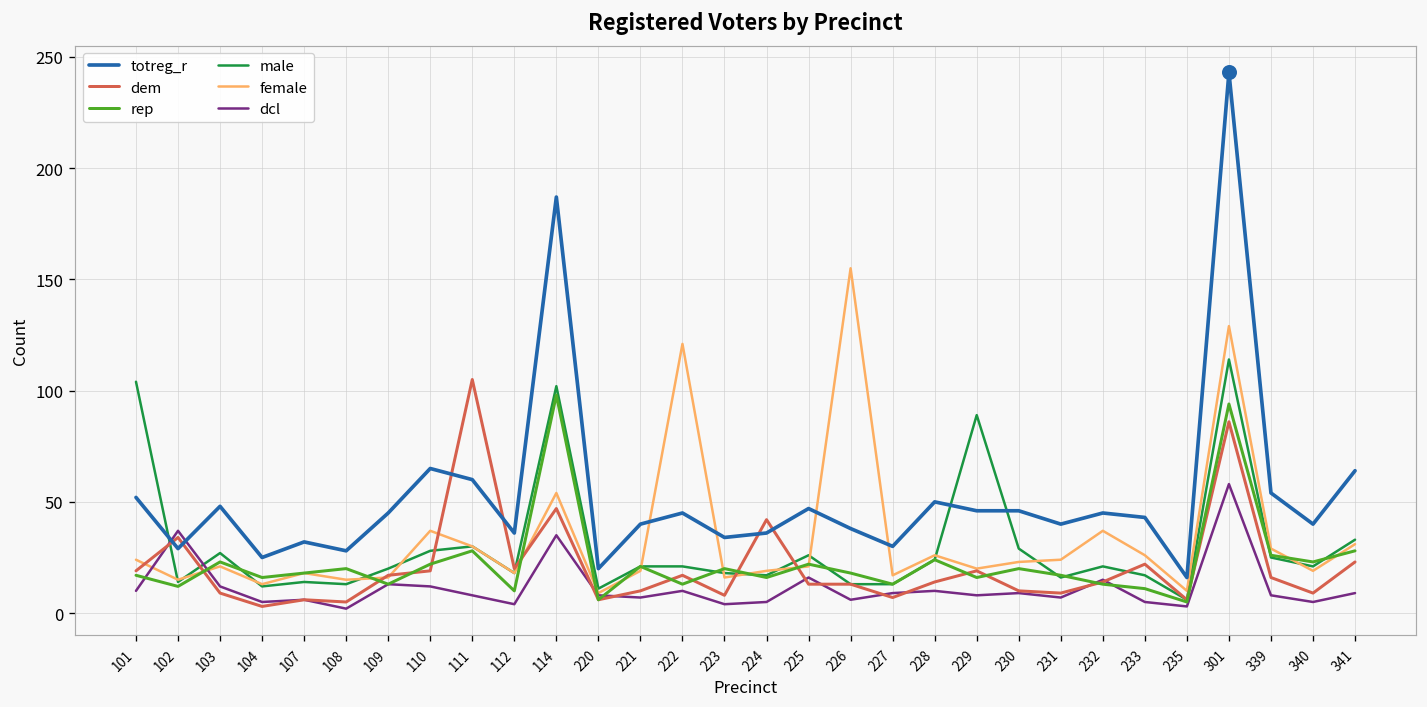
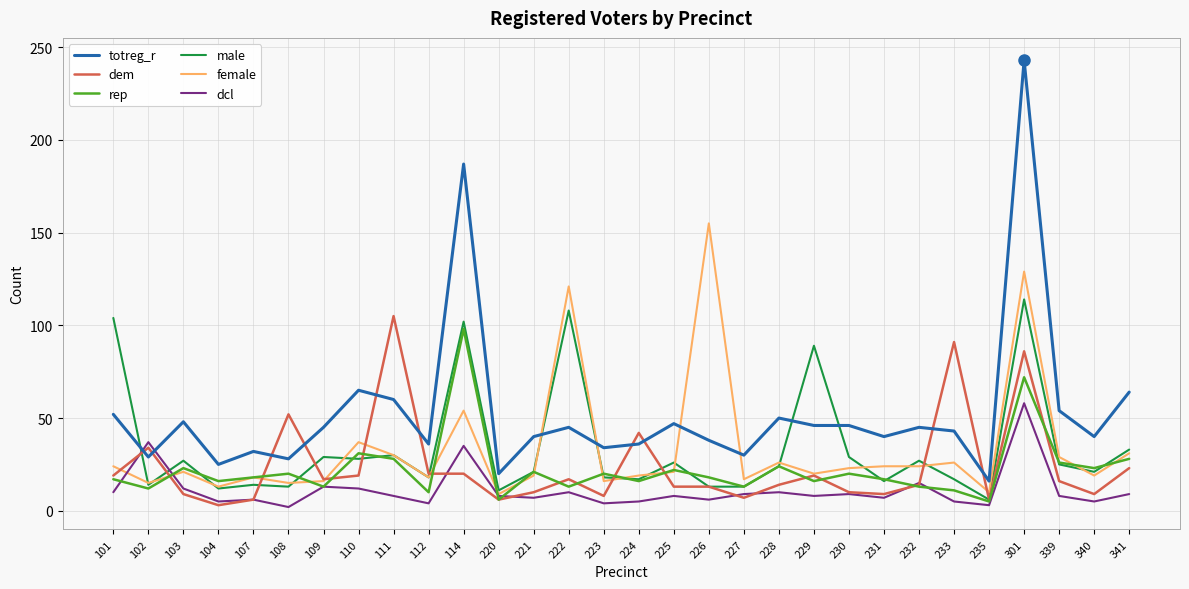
dem, 108: 5 -> 52
male, 109: 20 -> 29
rep, 110: 22 -> 31
dem, 114: 47 -> 20
male, 222: 21 -> 108
dcl, 225: 16 -> 8
male, 232: 21 -> 27
female, 232: 37 -> 24
dem, 233: 22 -> 91
rep, 301: 94 -> 72
